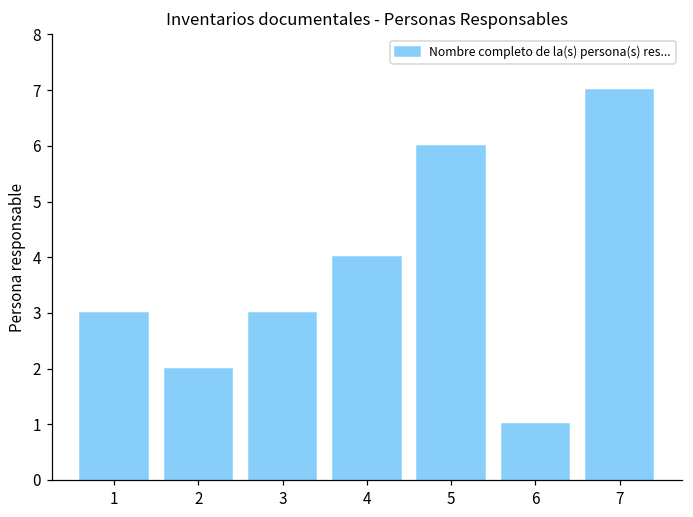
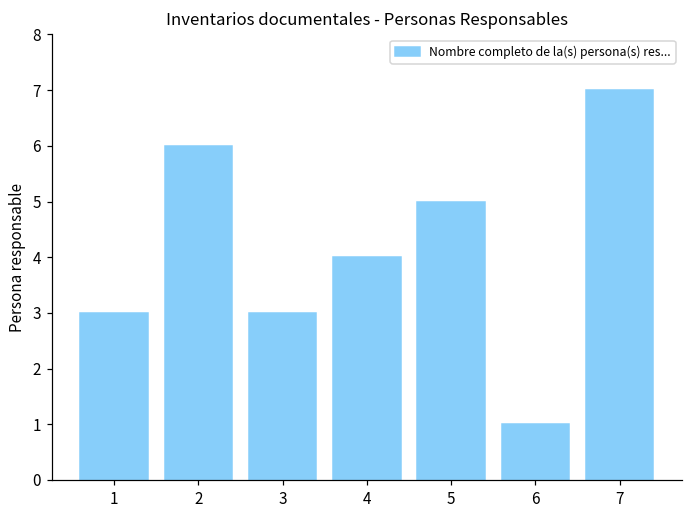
2: 2 -> 6
5: 6 -> 5
